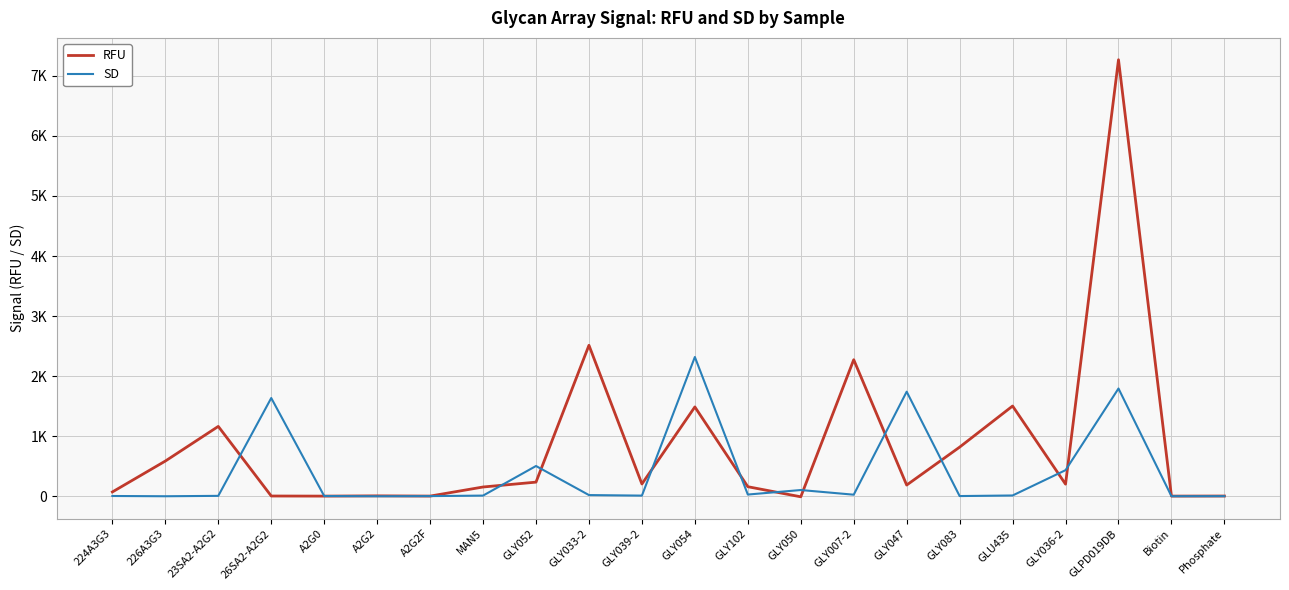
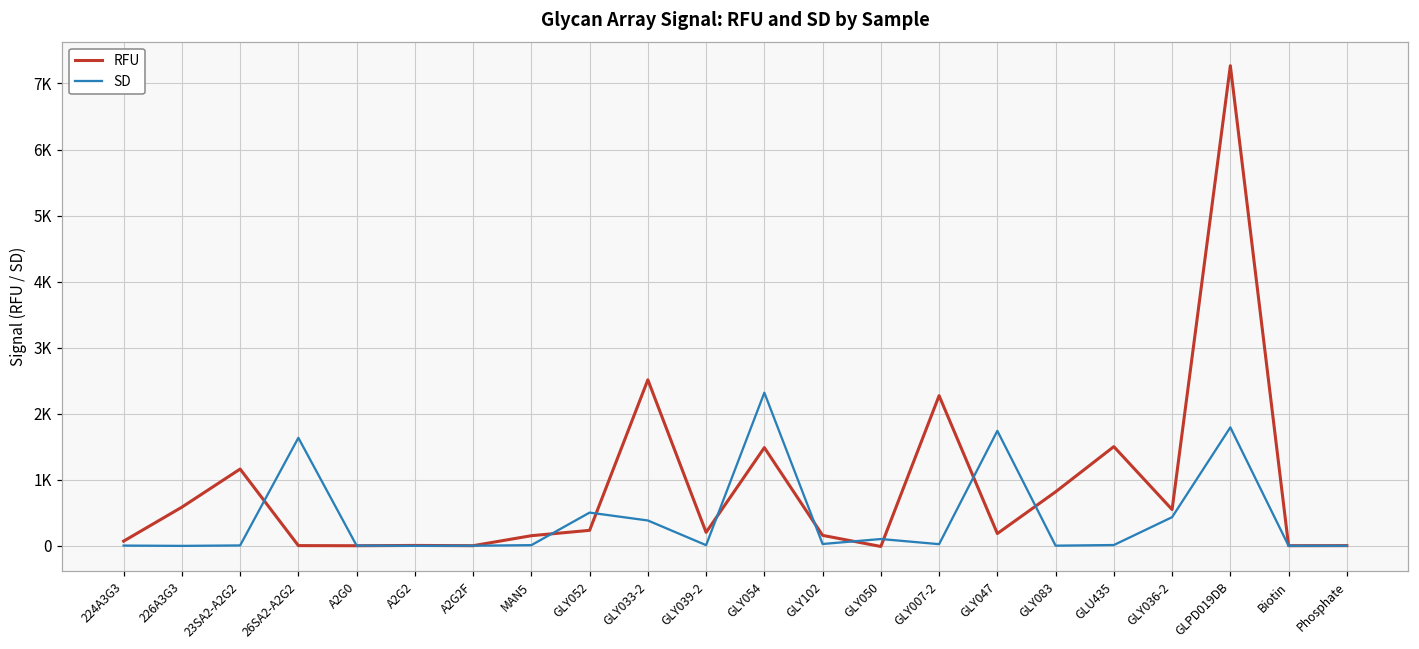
SD, GLY033-2: 0 -> 400
RFU, GLY036-2: 200 -> 600
